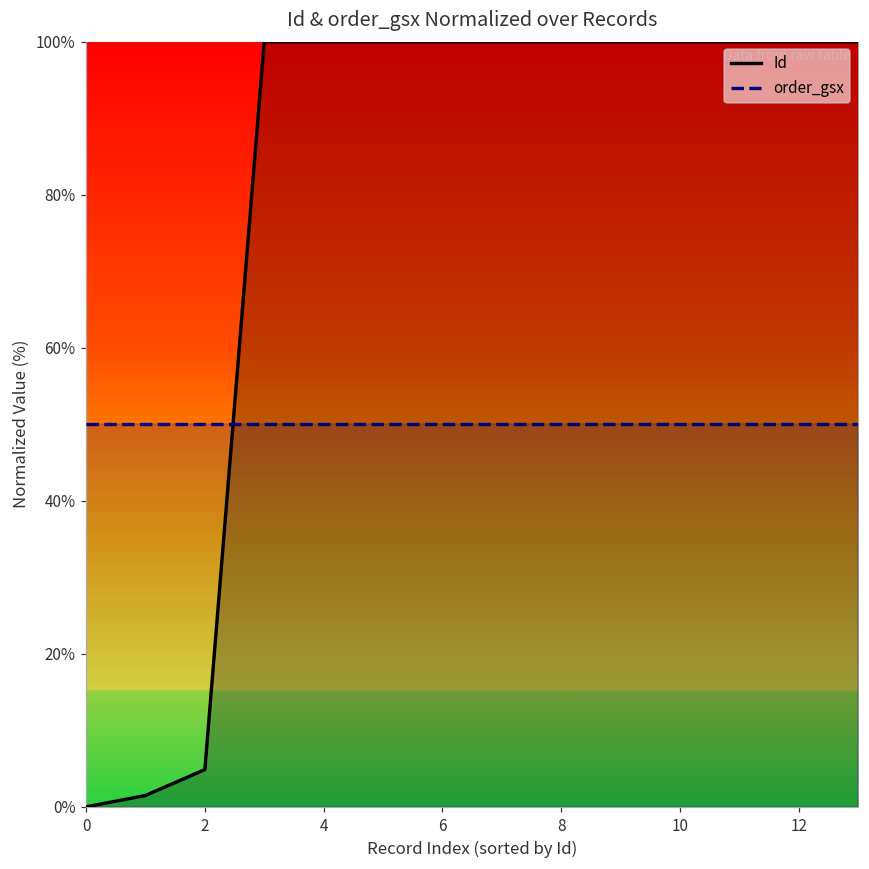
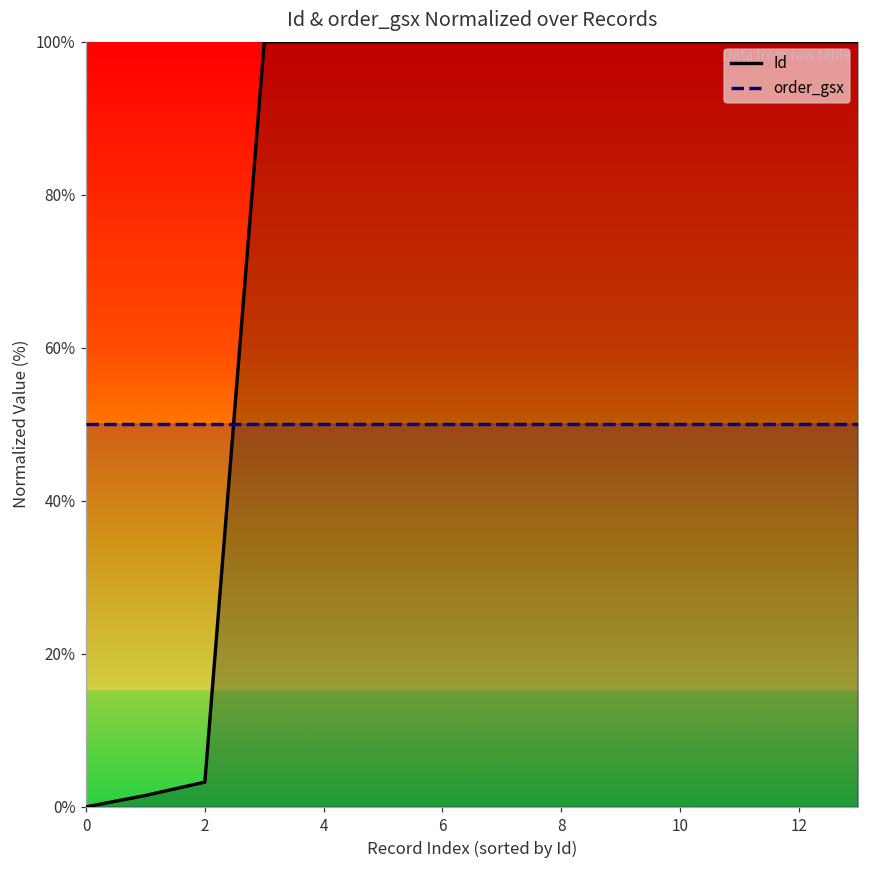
Id, 2: 5% -> 3%
